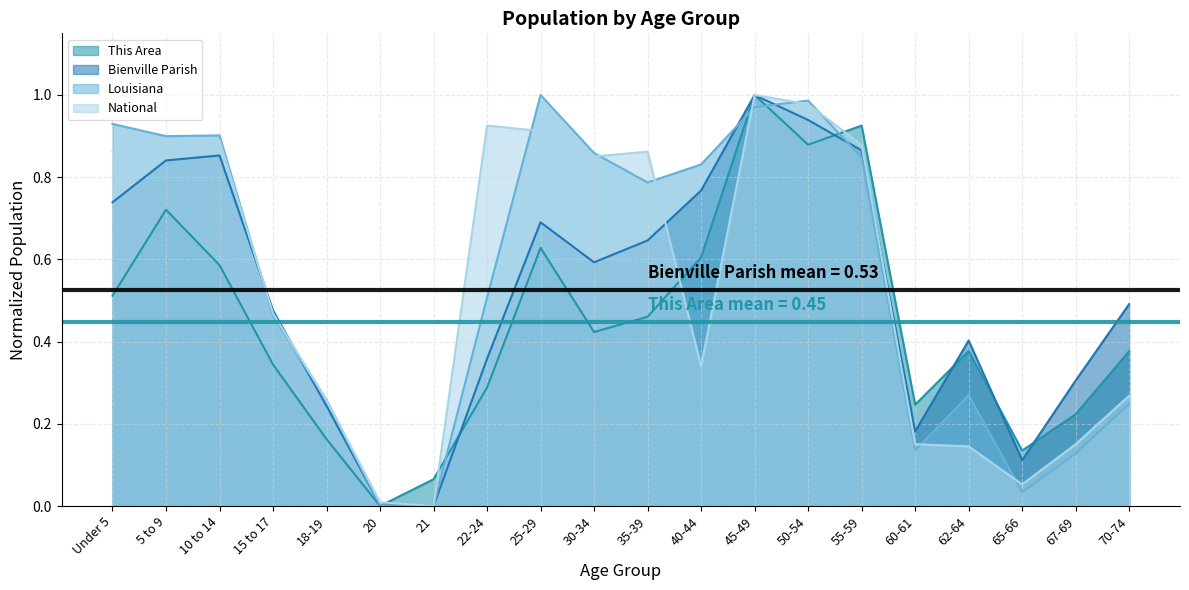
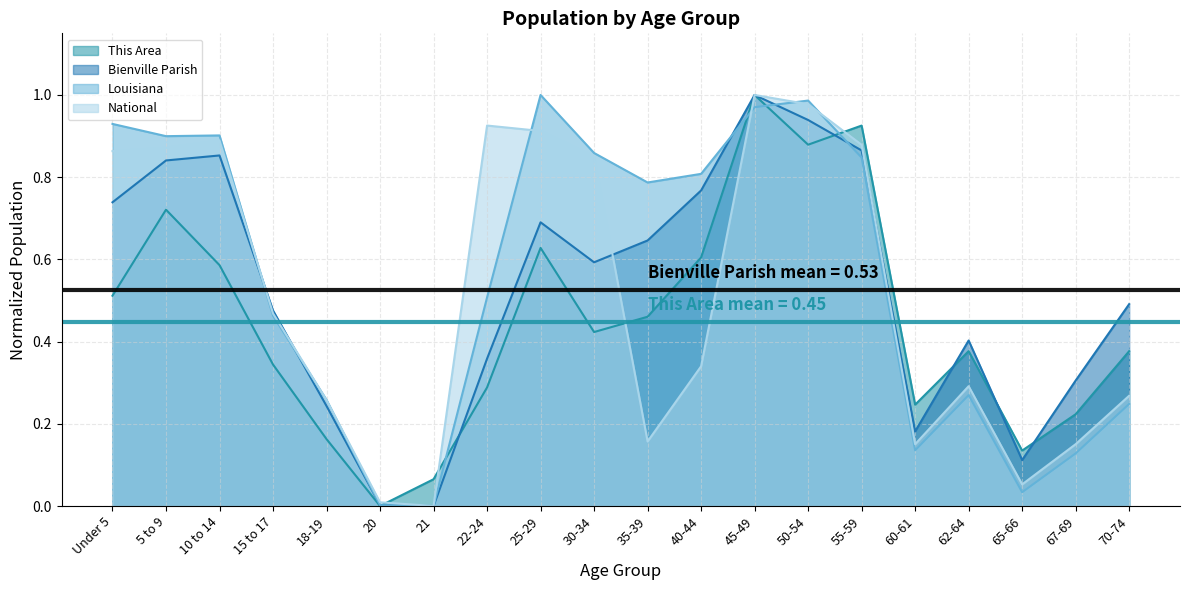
National, 35-39: 0.86 -> 0.16
Louisiana, 40-44: 0.83 -> 0.81
National, 62-64: 0.15 -> 0.29
